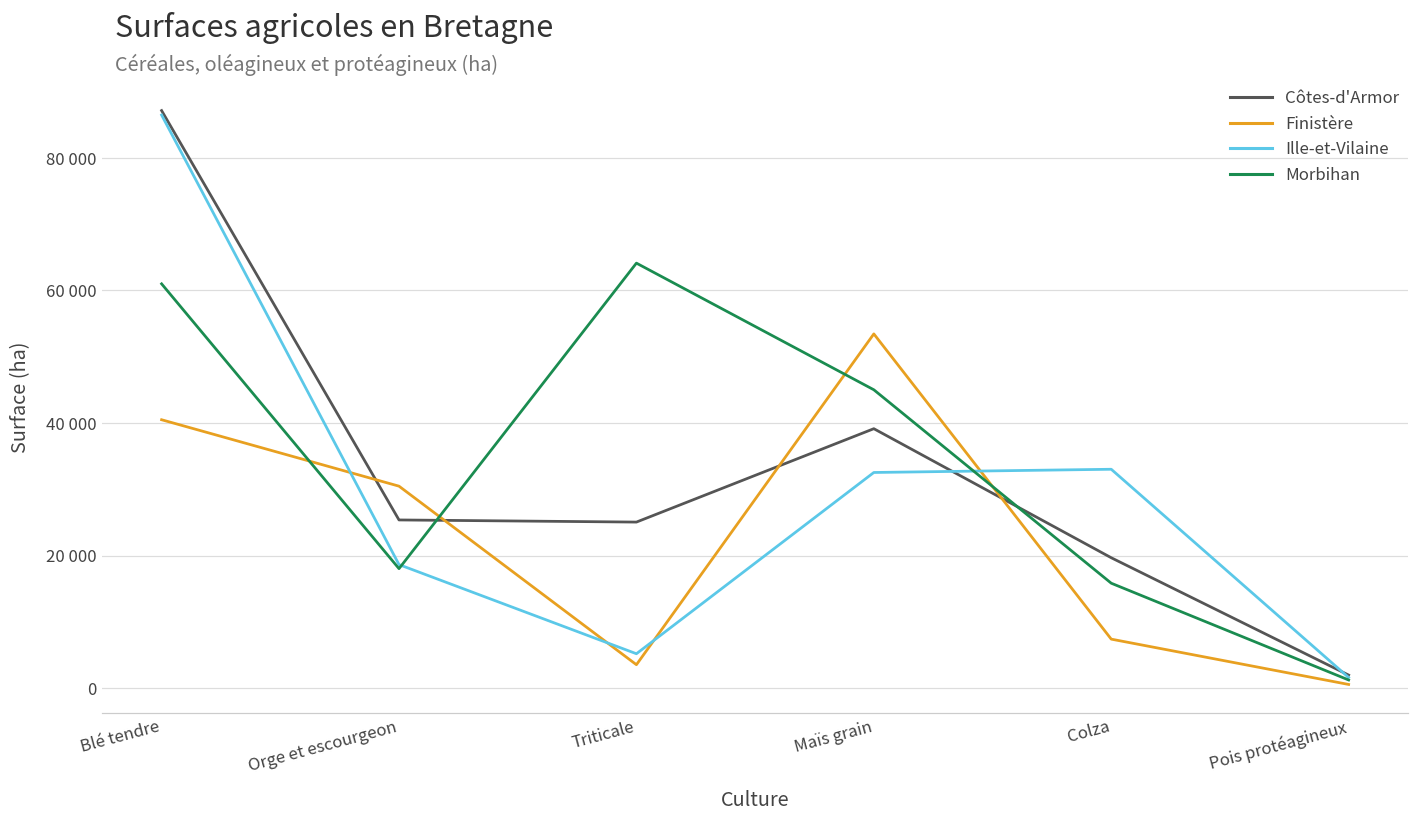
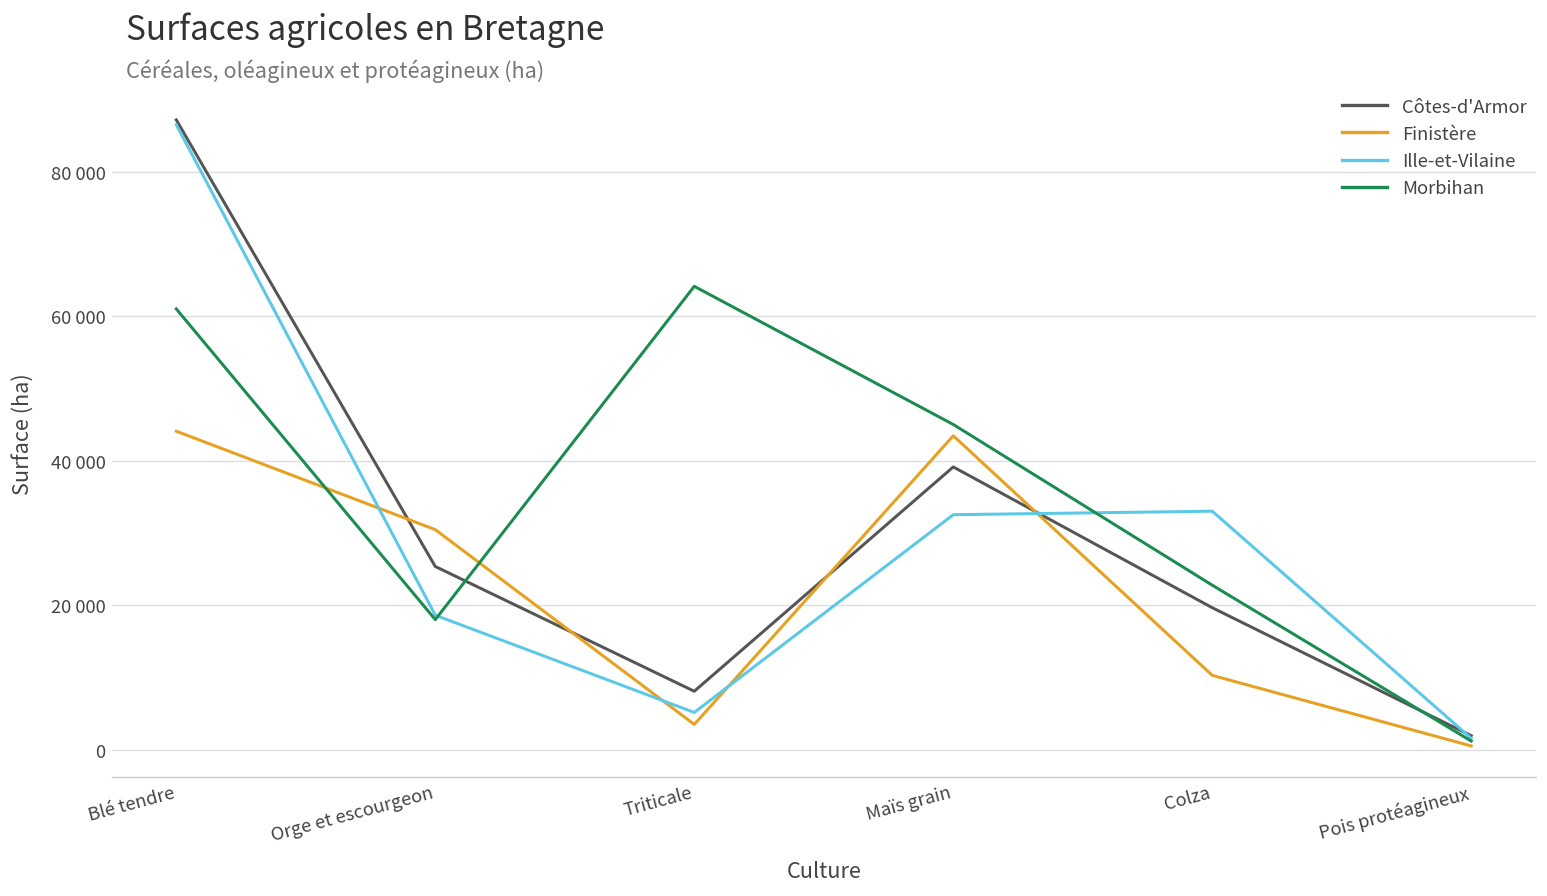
Finistère, Blé tendre: 40000 -> 44000
Côtes-d'Armor, Triticale: 25000 -> 8000
Finistère, Maïs grain: 53000 -> 43000
Finistère, Colza: 7000 -> 10000
Morbihan, Colza: 16000 -> 23000
